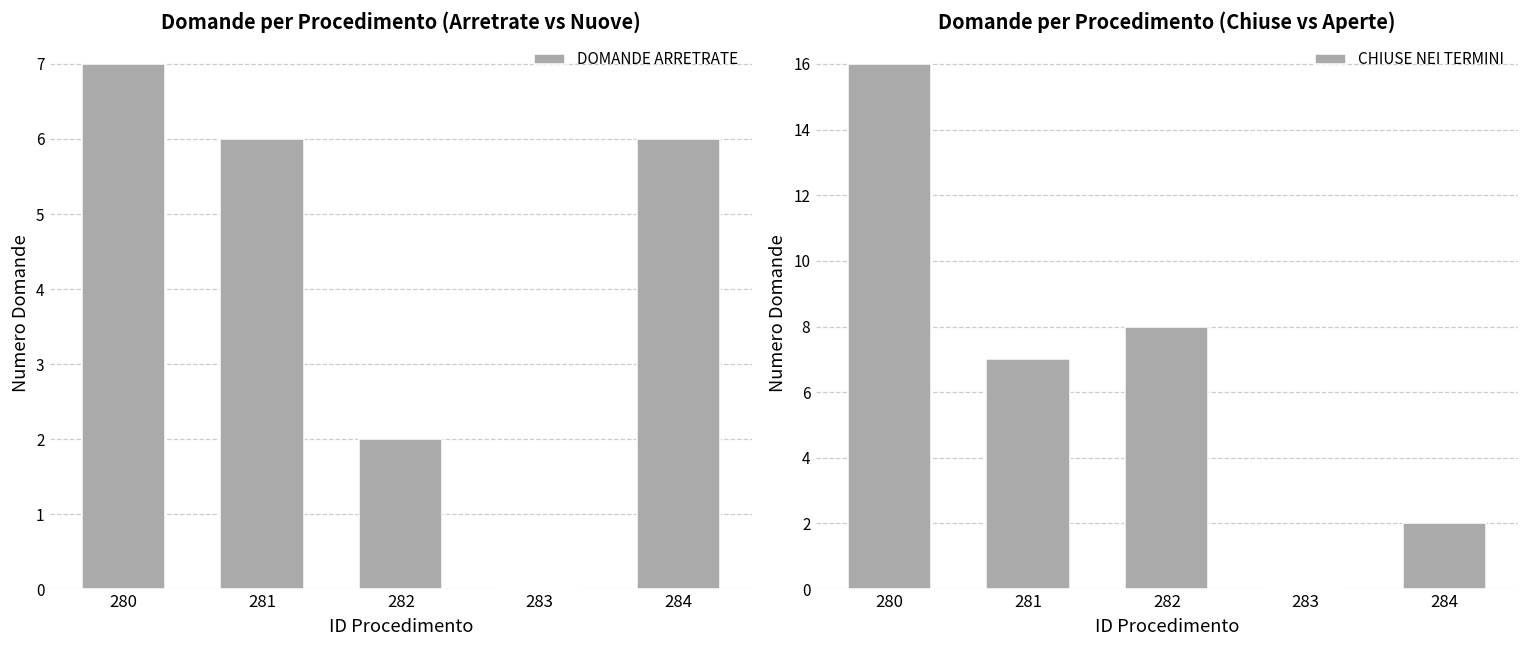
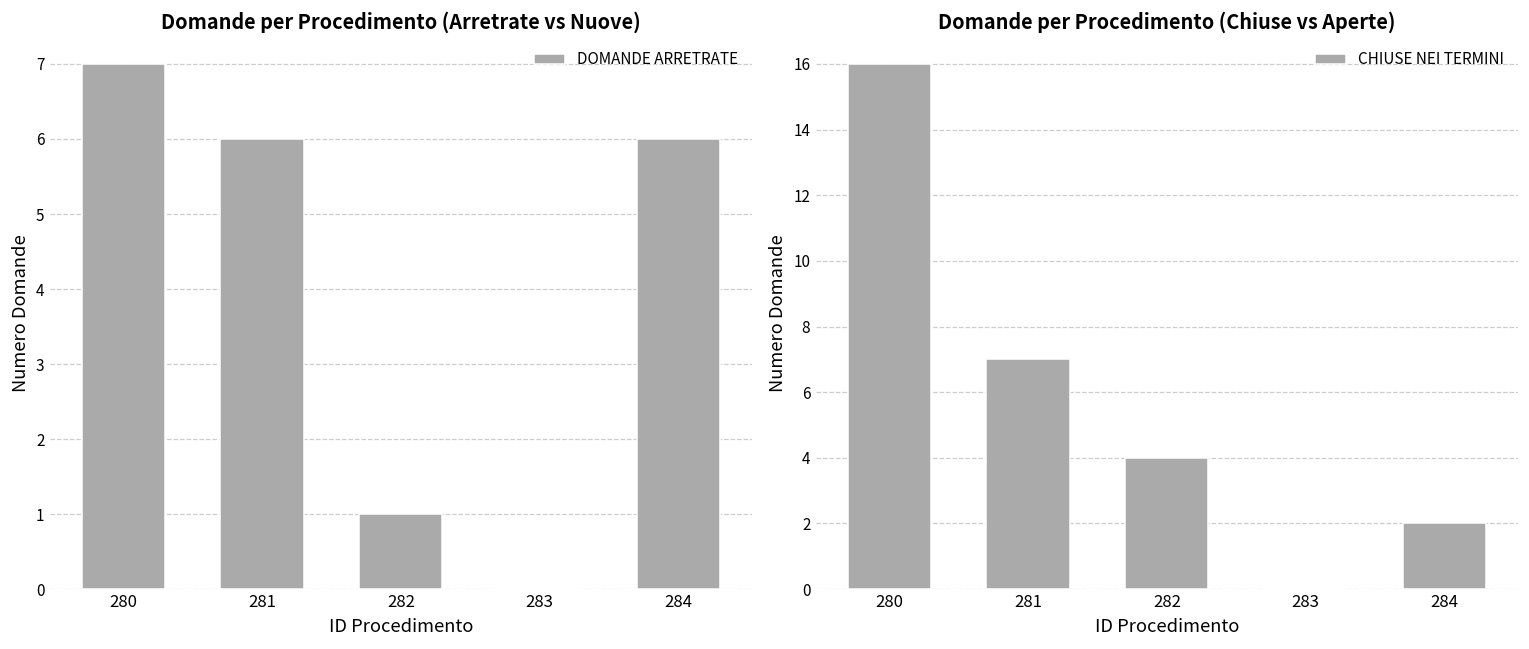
Domande per Procedimento (Arretrate vs Nuove), 282: 2 -> 1
Domande per Procedimento (Chiuse vs Aperte), 282: 8 -> 4
